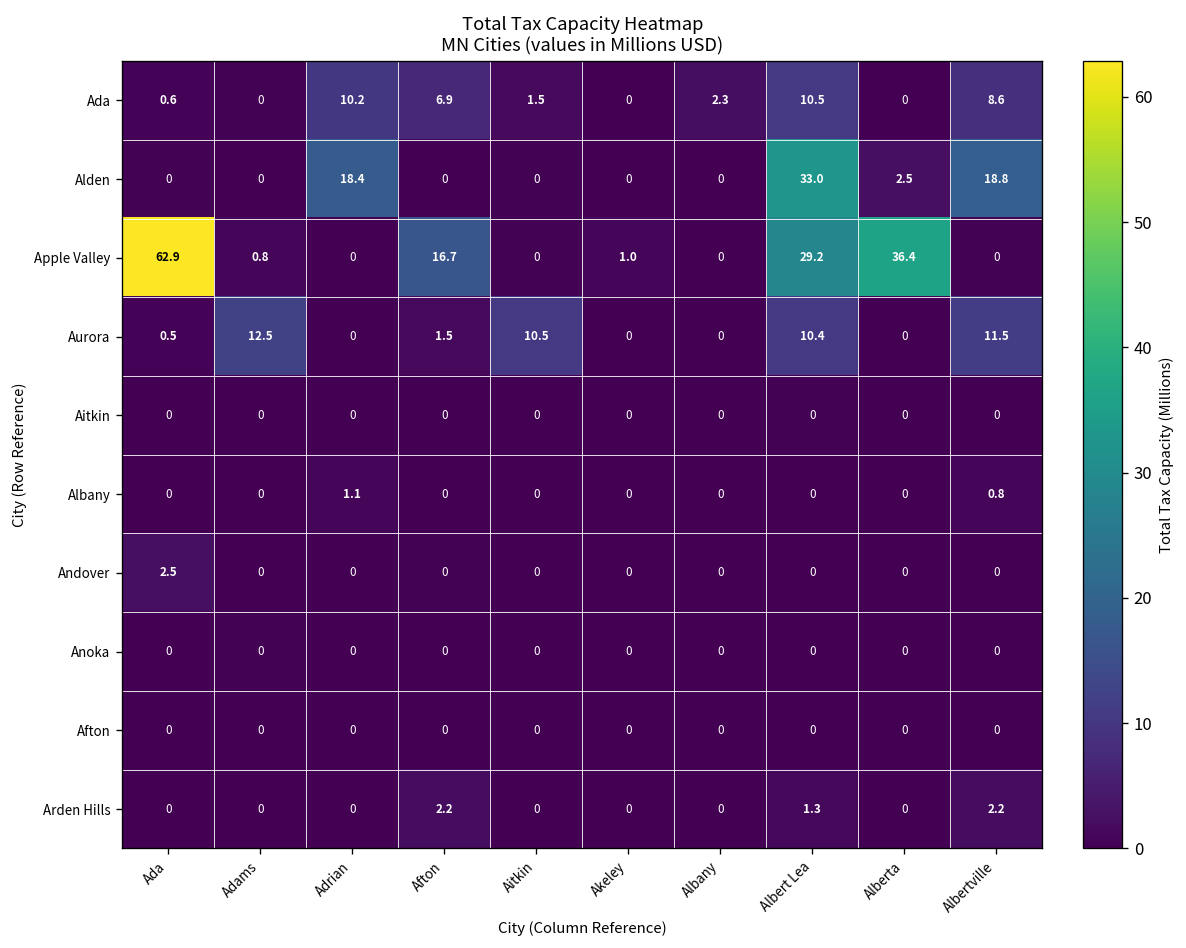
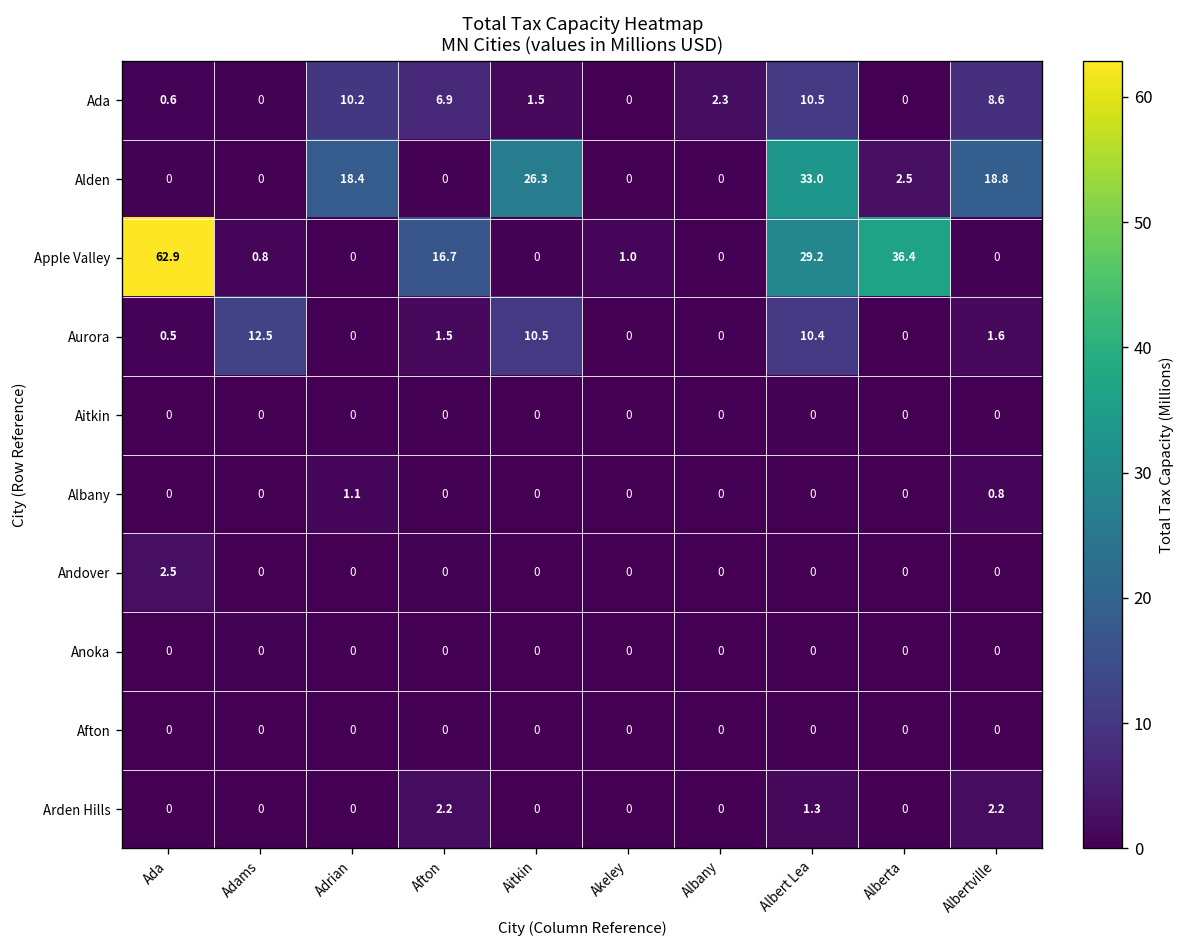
Alden, Aitkin: 0 -> 26.3
Aurora, Albertville: 11.5 -> 1.6
